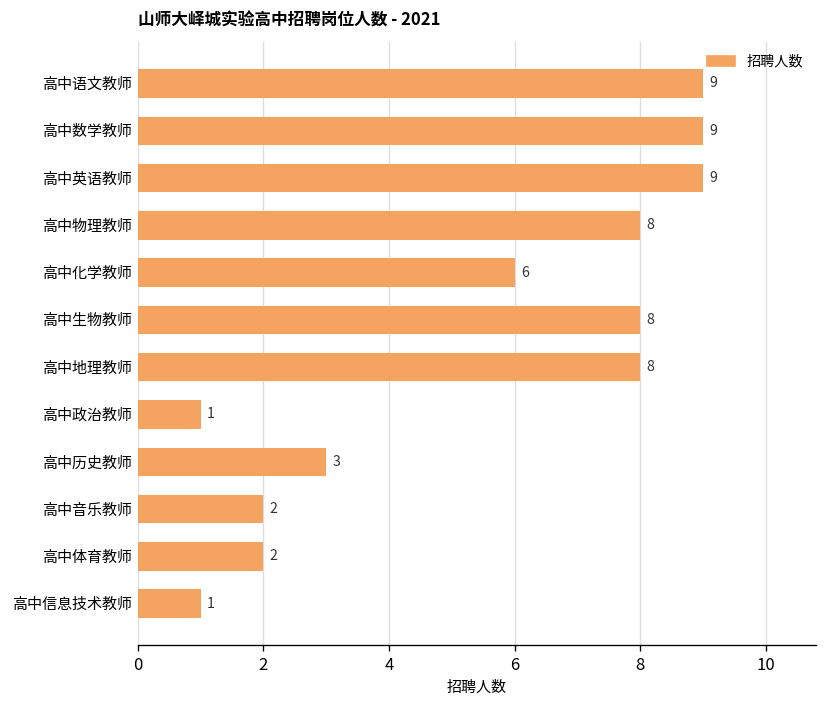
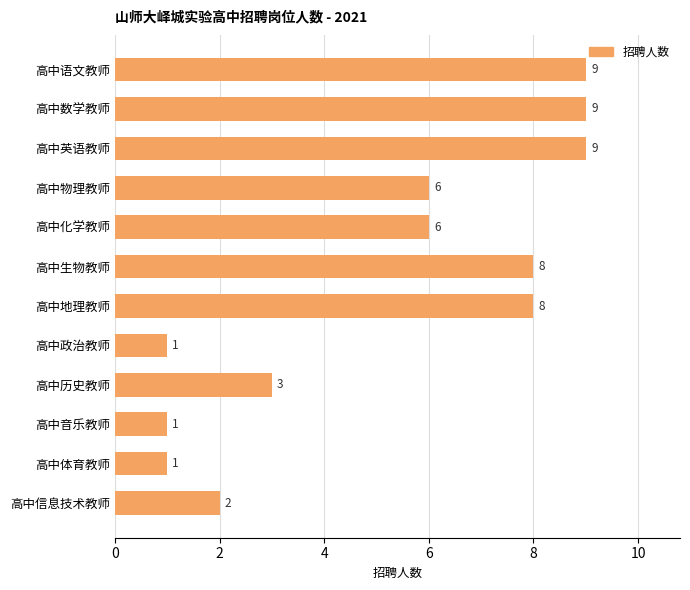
高中物理教师: 8 -> 6
高中音乐教师: 2 -> 1
高中体育教师: 2 -> 1
高中信息技术教师: 1 -> 2
